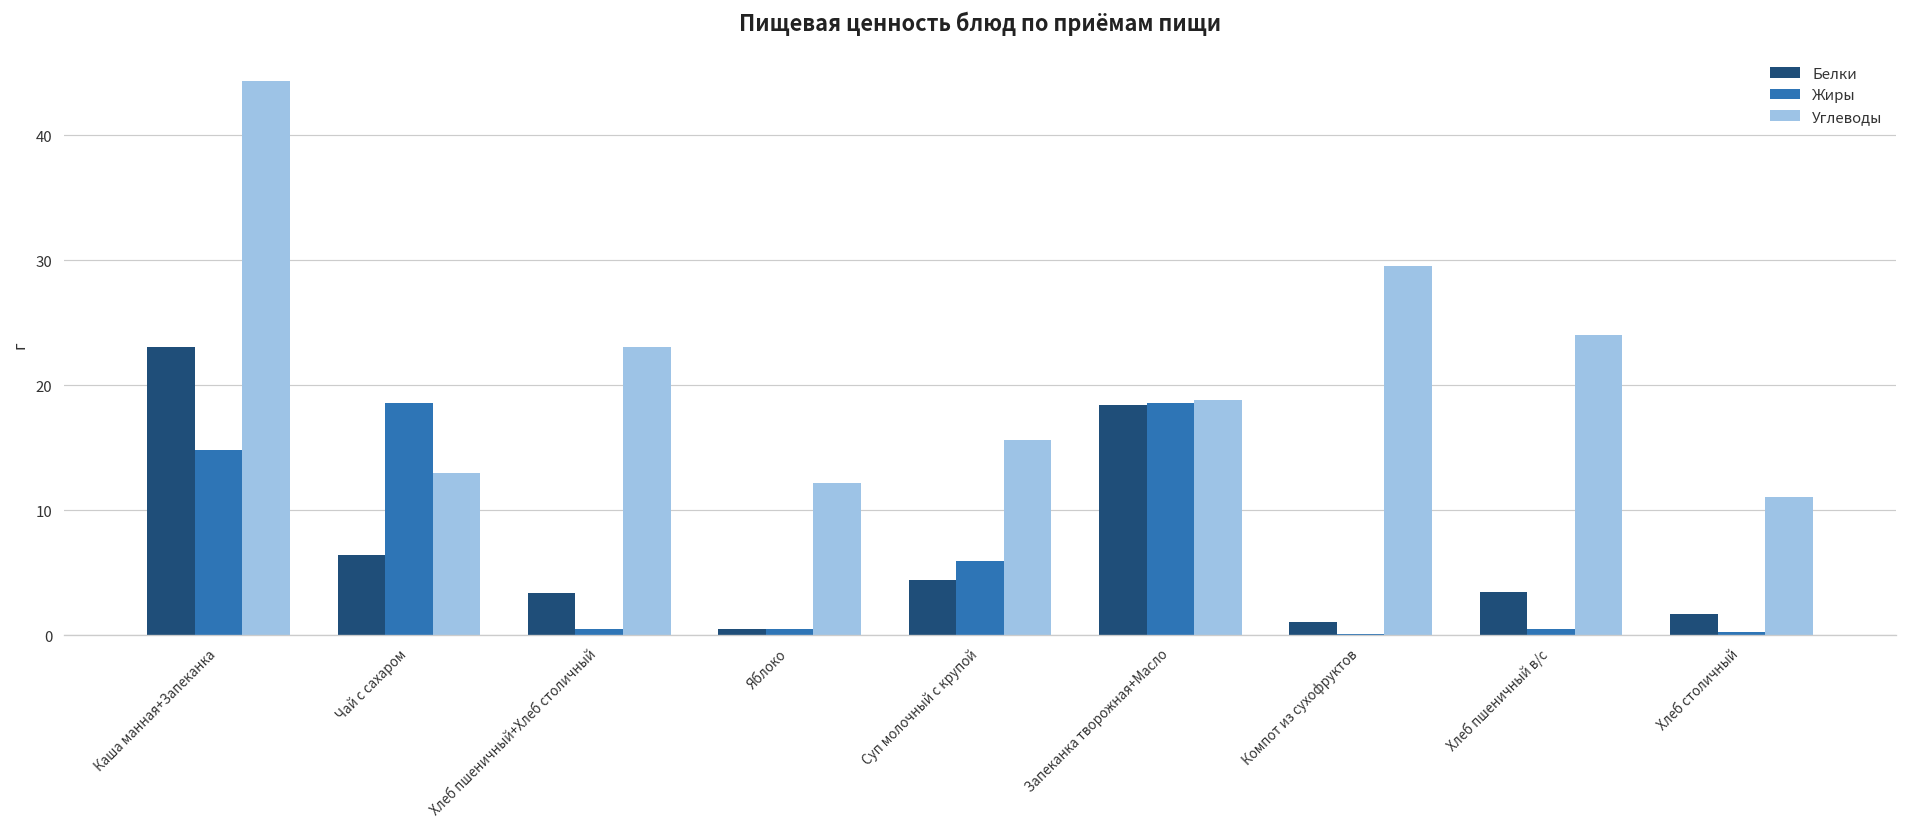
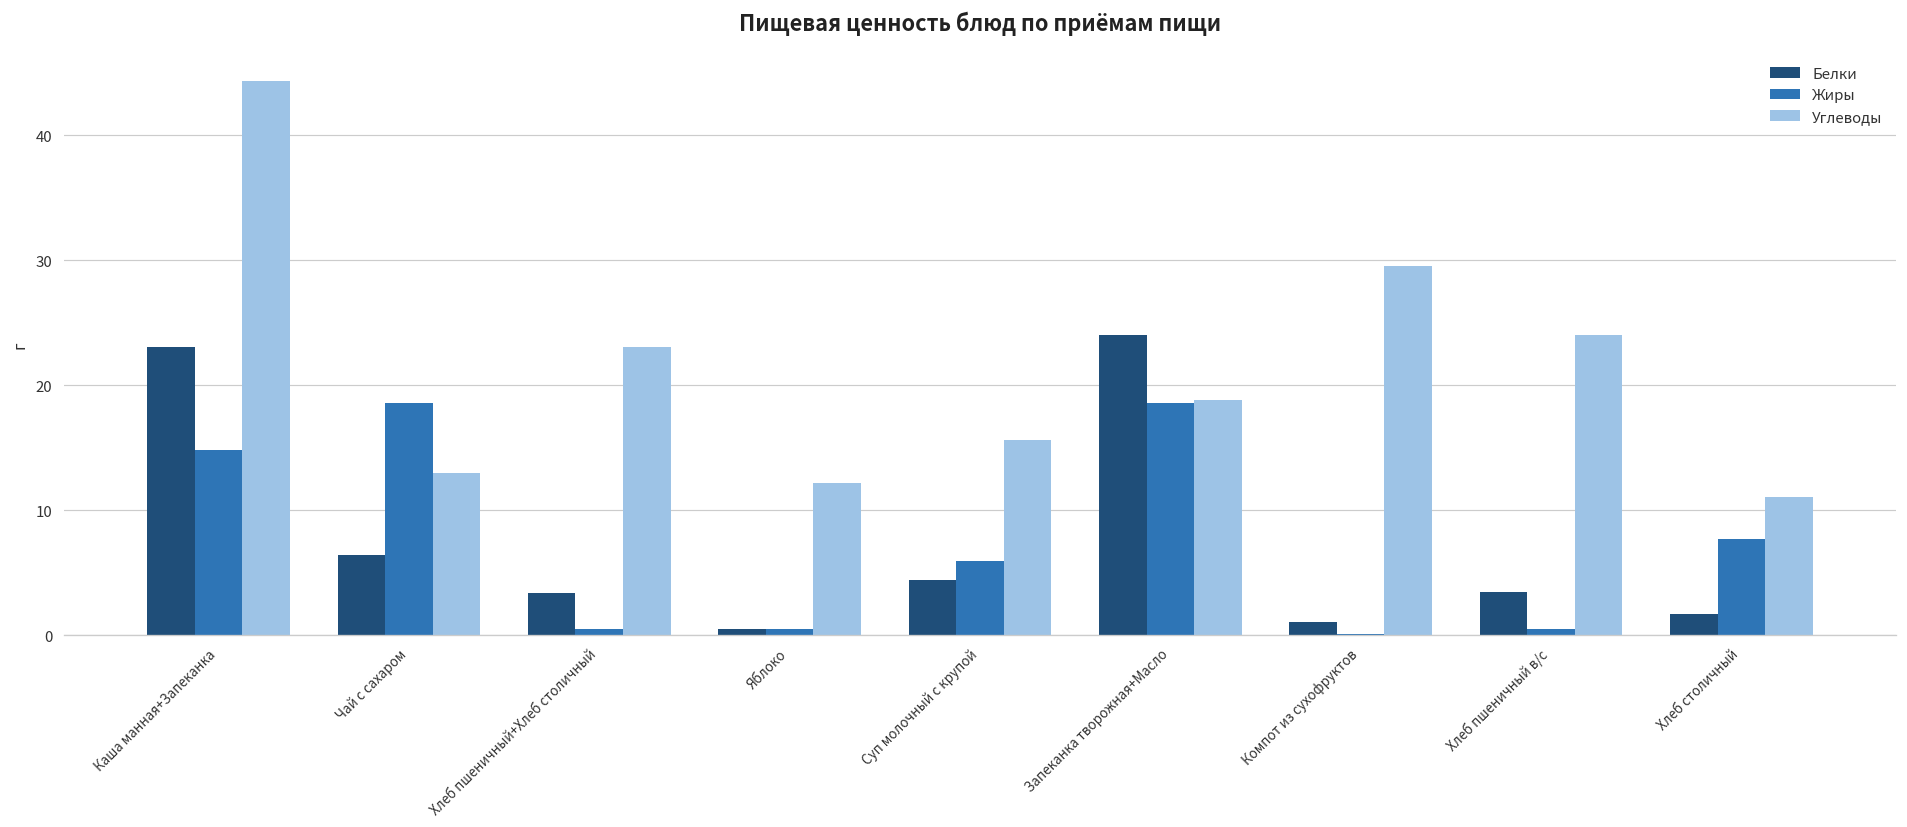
Белки, Запеканка творожная+Масло: 18.4 -> 24.0
Жиры, Хлеб столичный: 0.3 -> 7.7
